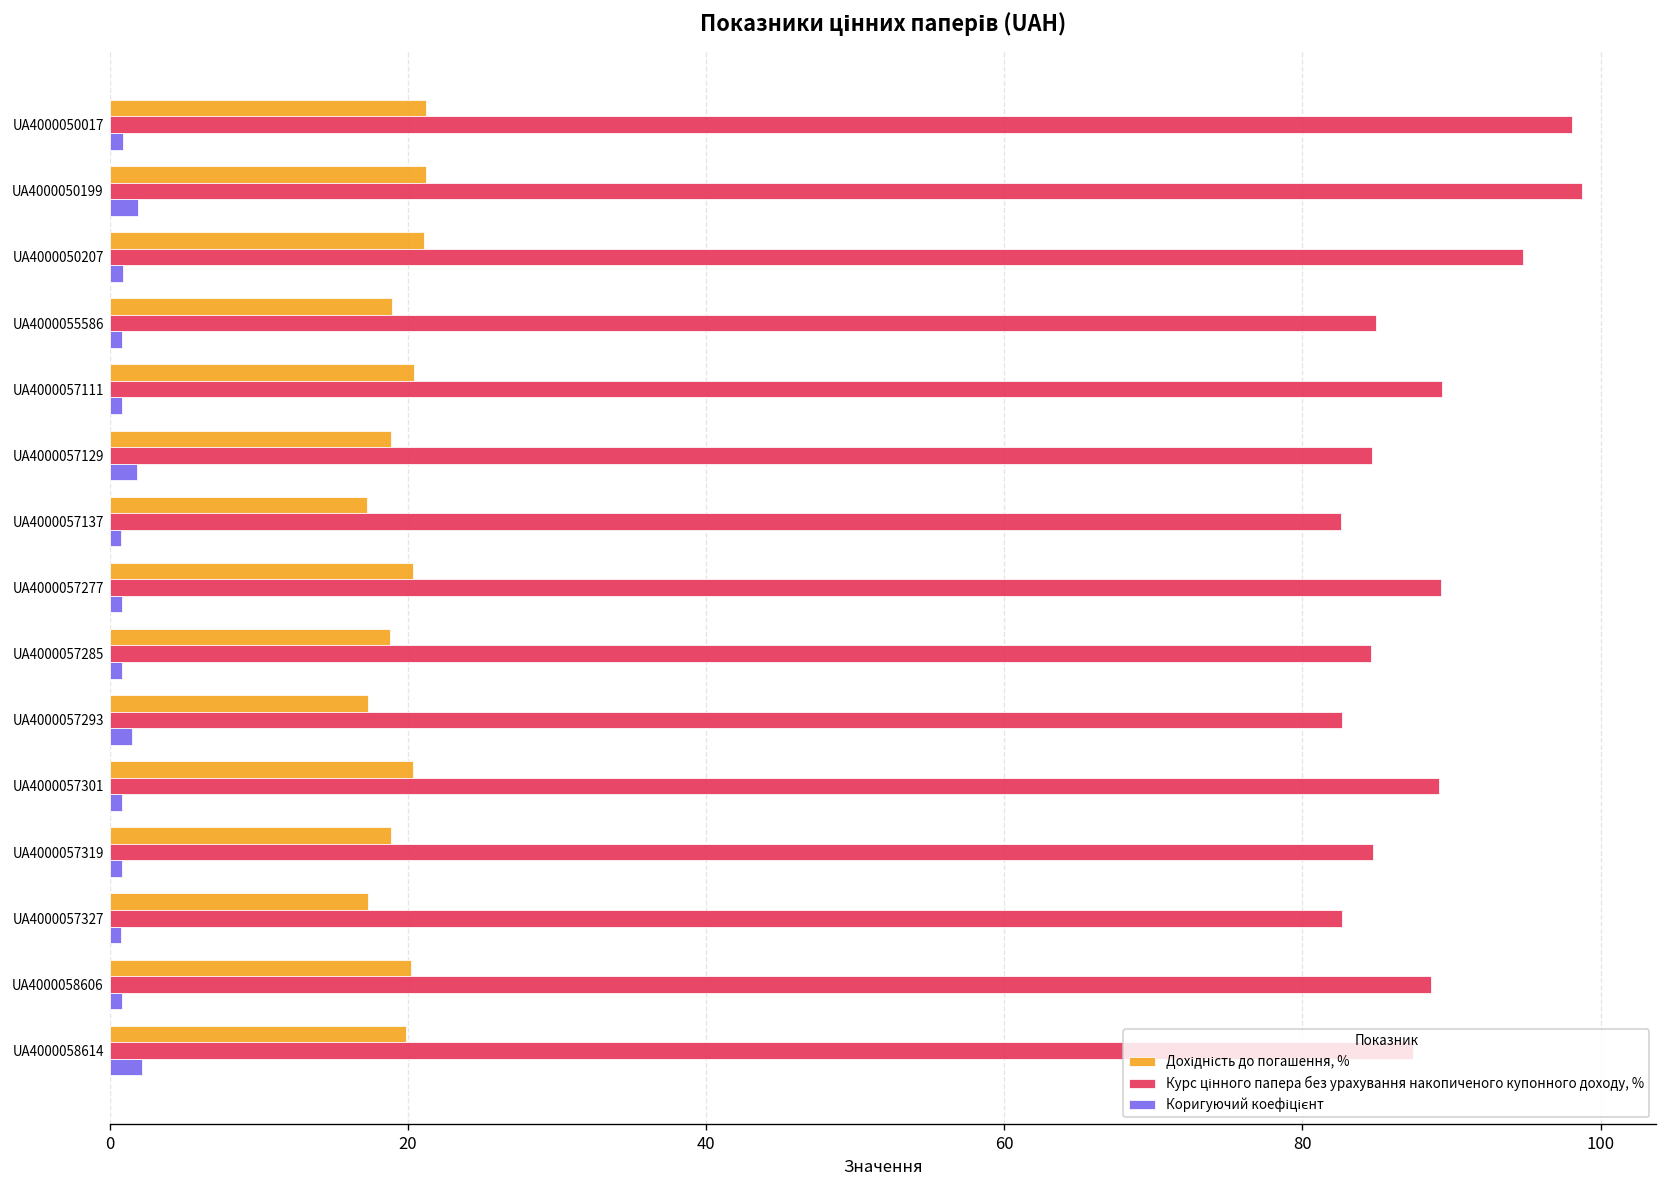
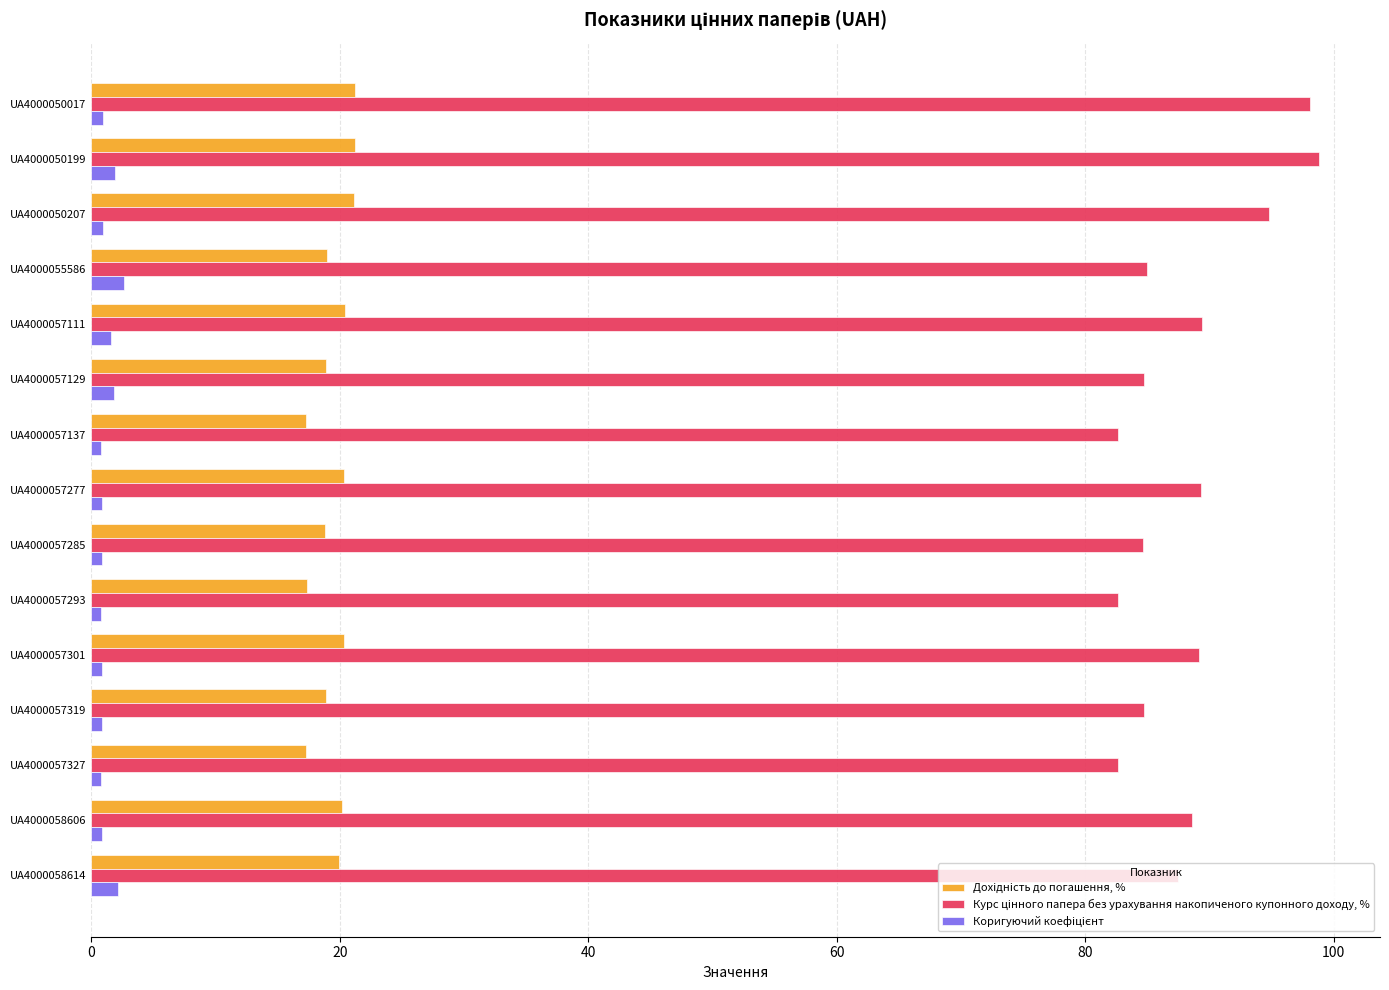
Коригуючий коефіцієнт, UA4000055586: 0.8 -> 2.6
Коригуючий коефіцієнт, UA4000057111: 0.9 -> 1.6
Коригуючий коефіцієнт, UA4000057293: 1.5 -> 0.8
